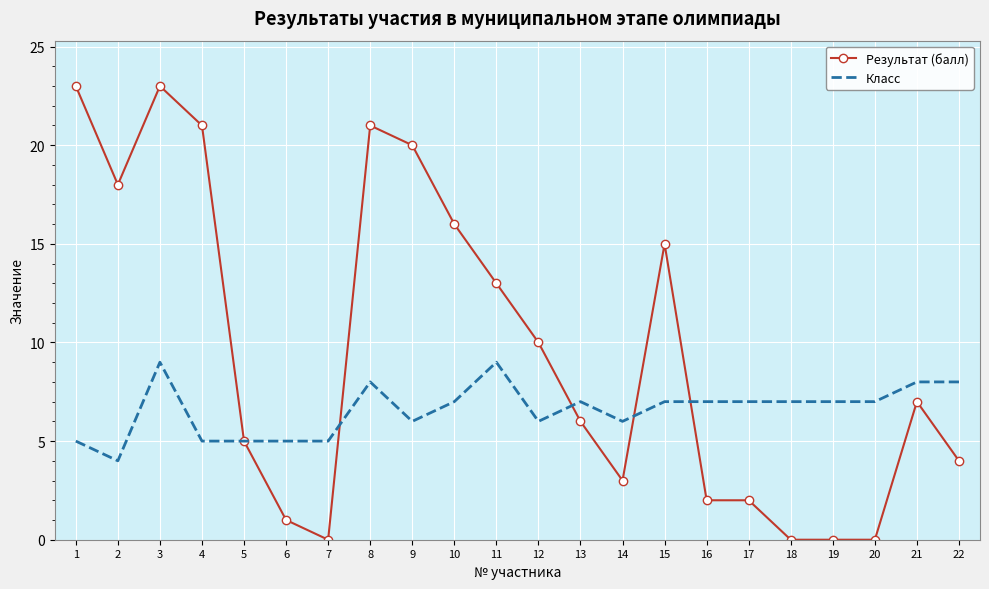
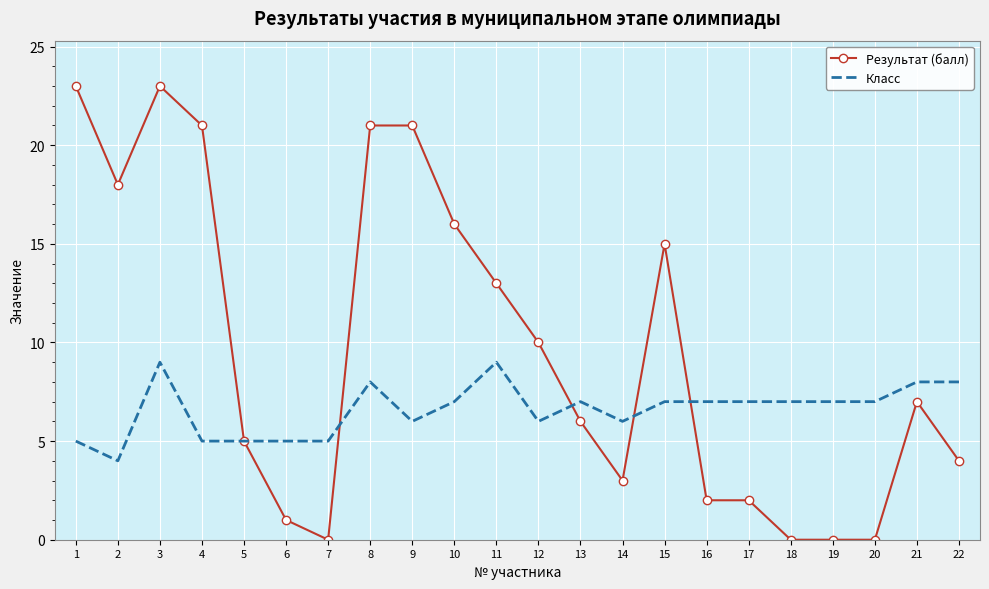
Результат (балл), 9: 20 -> 21
